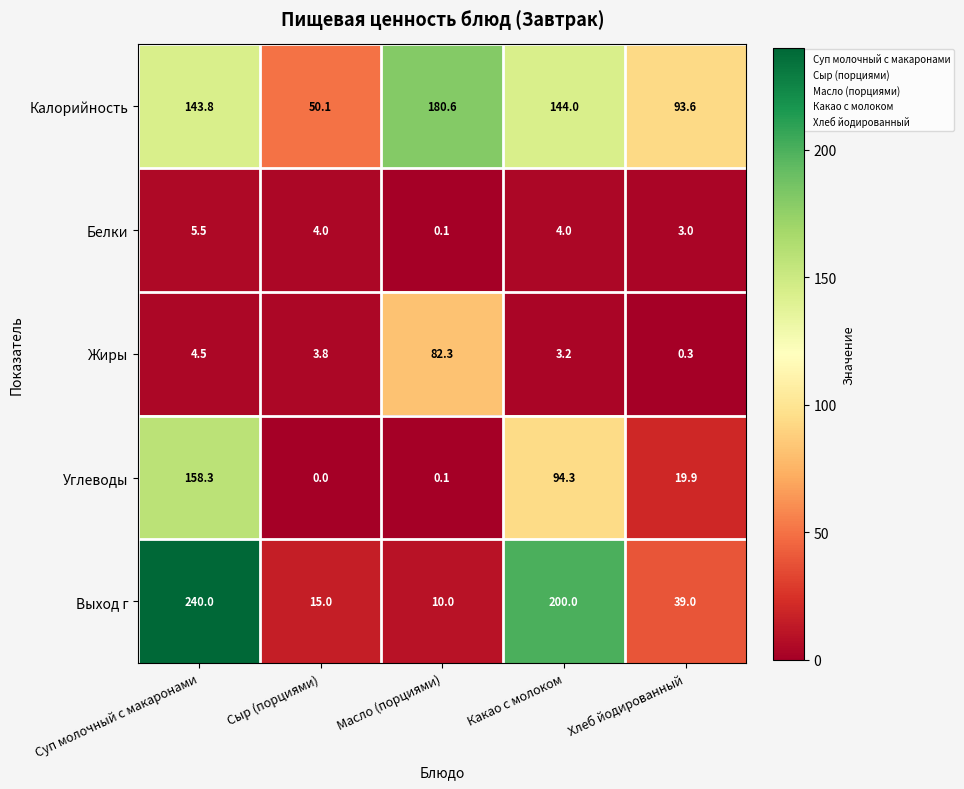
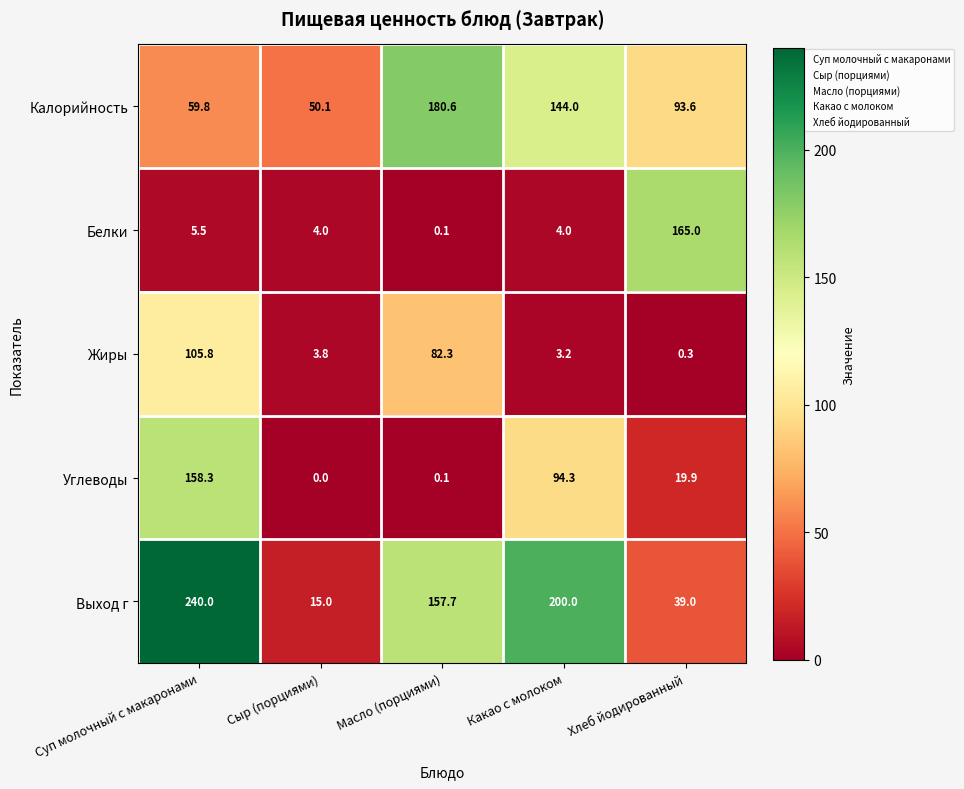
Калорийность, Суп молочный с макаронами: 143.8 -> 59.8
Белки, Хлеб йодированный: 3.0 -> 165.0
Жиры, Суп молочный с макаронами: 4.5 -> 105.8
Выход г, Масло (порциями): 10.0 -> 157.7
